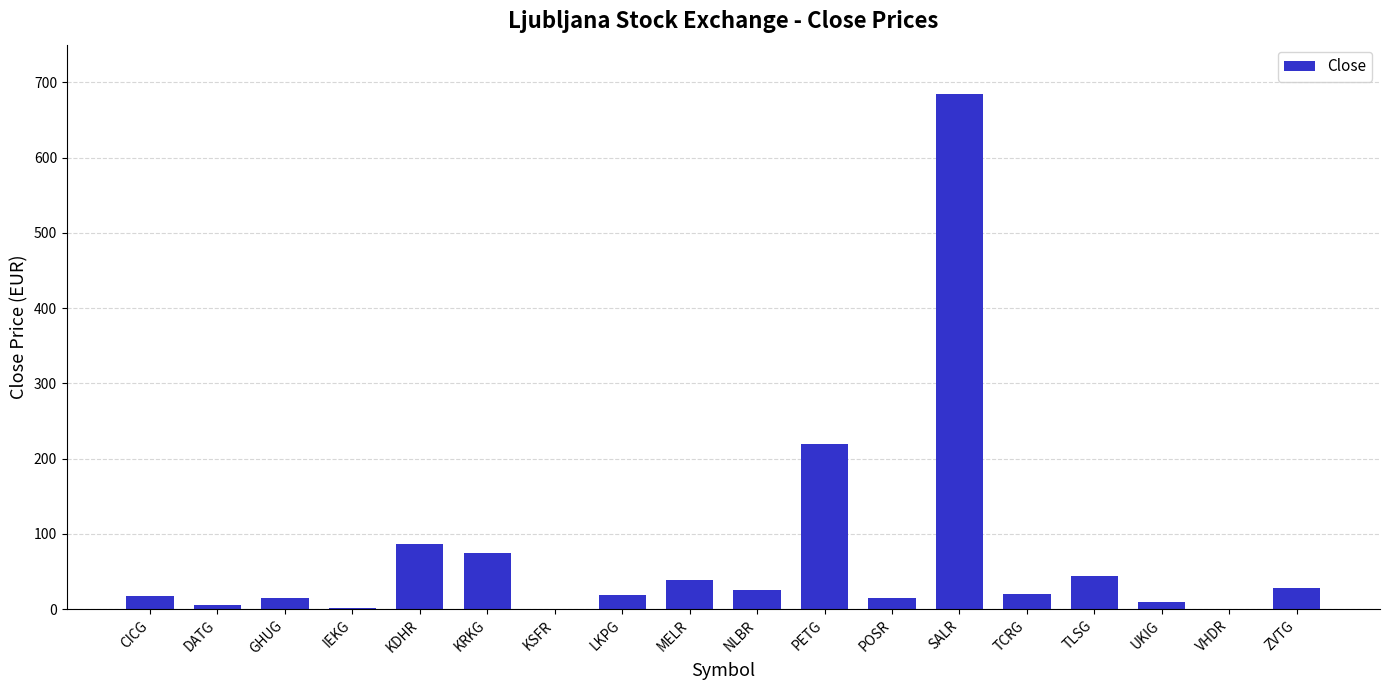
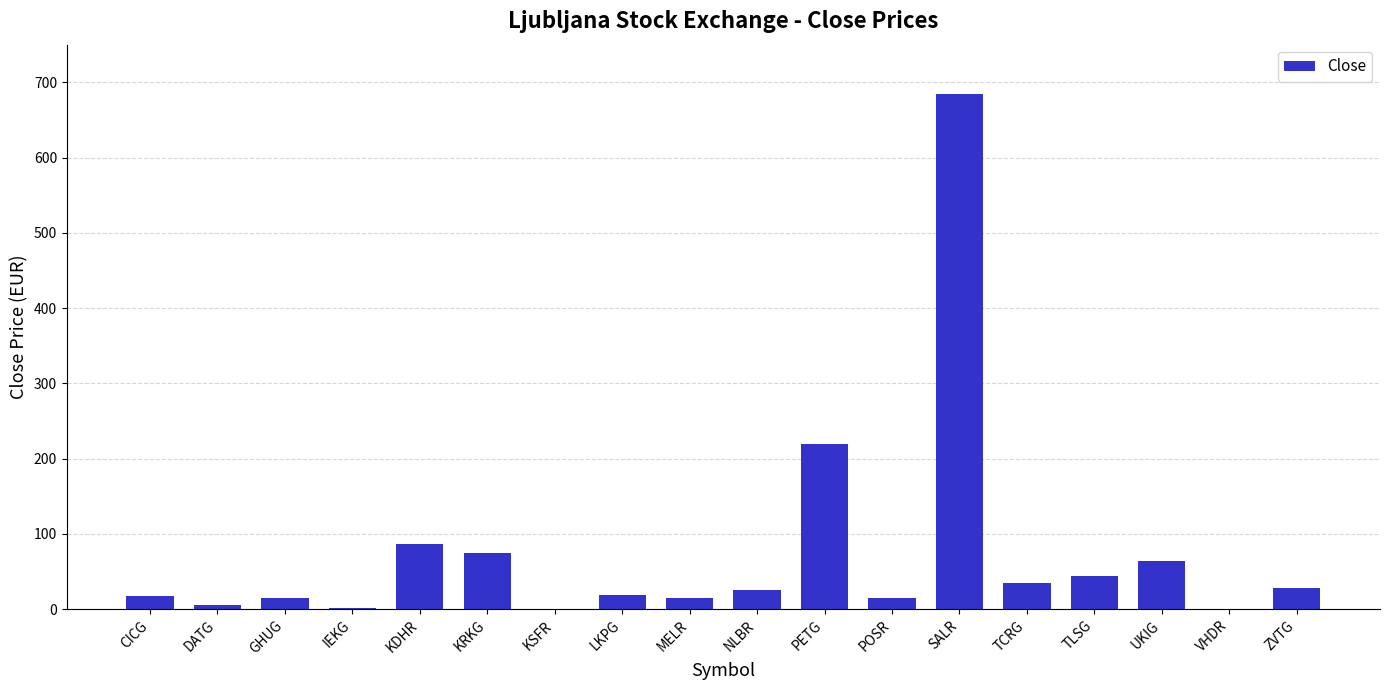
MELR: 40 -> 20
TCRG: 20 -> 40
UKIG: 10 -> 60
